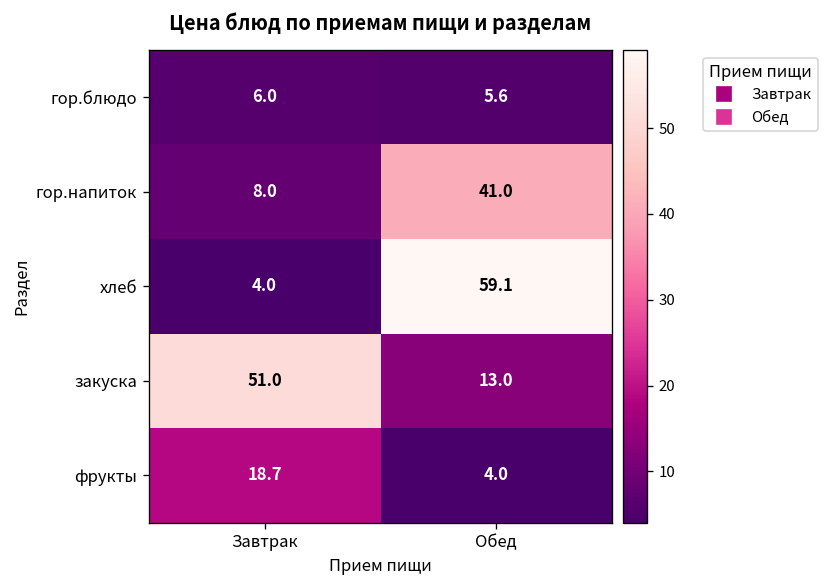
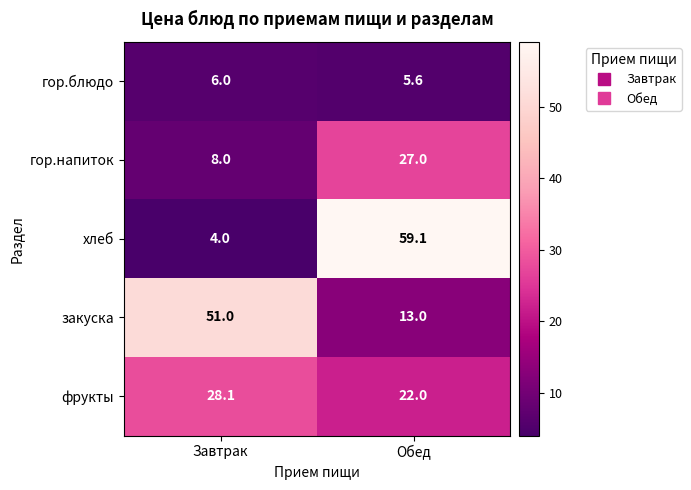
гор.напиток, Обед: 41.0 -> 27.0
фрукты, Завтрак: 18.7 -> 28.1
фрукты, Обед: 4.0 -> 22.0
